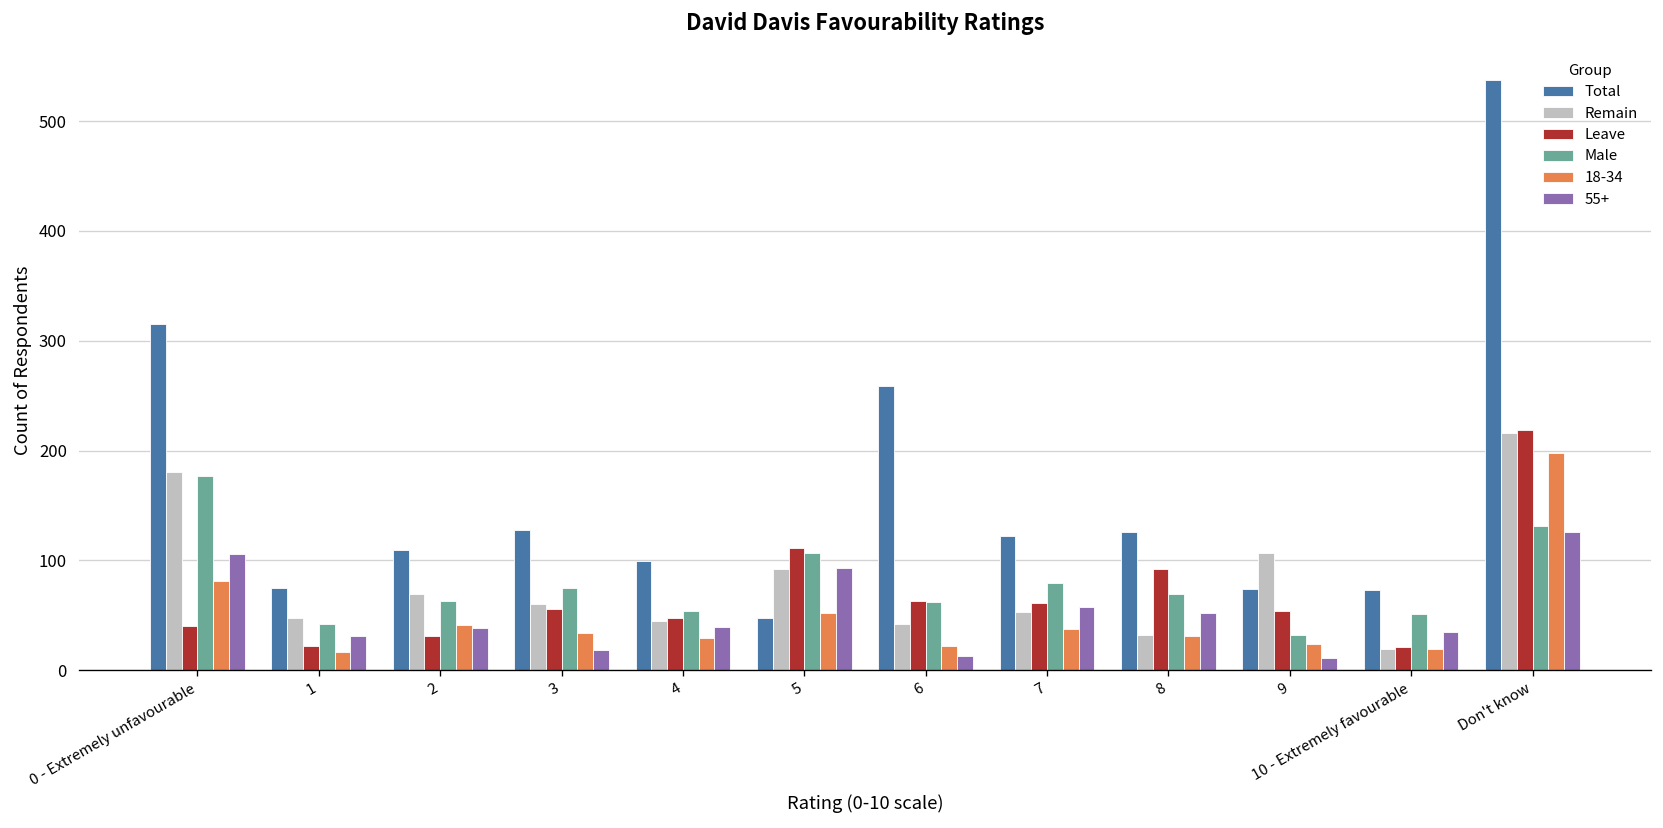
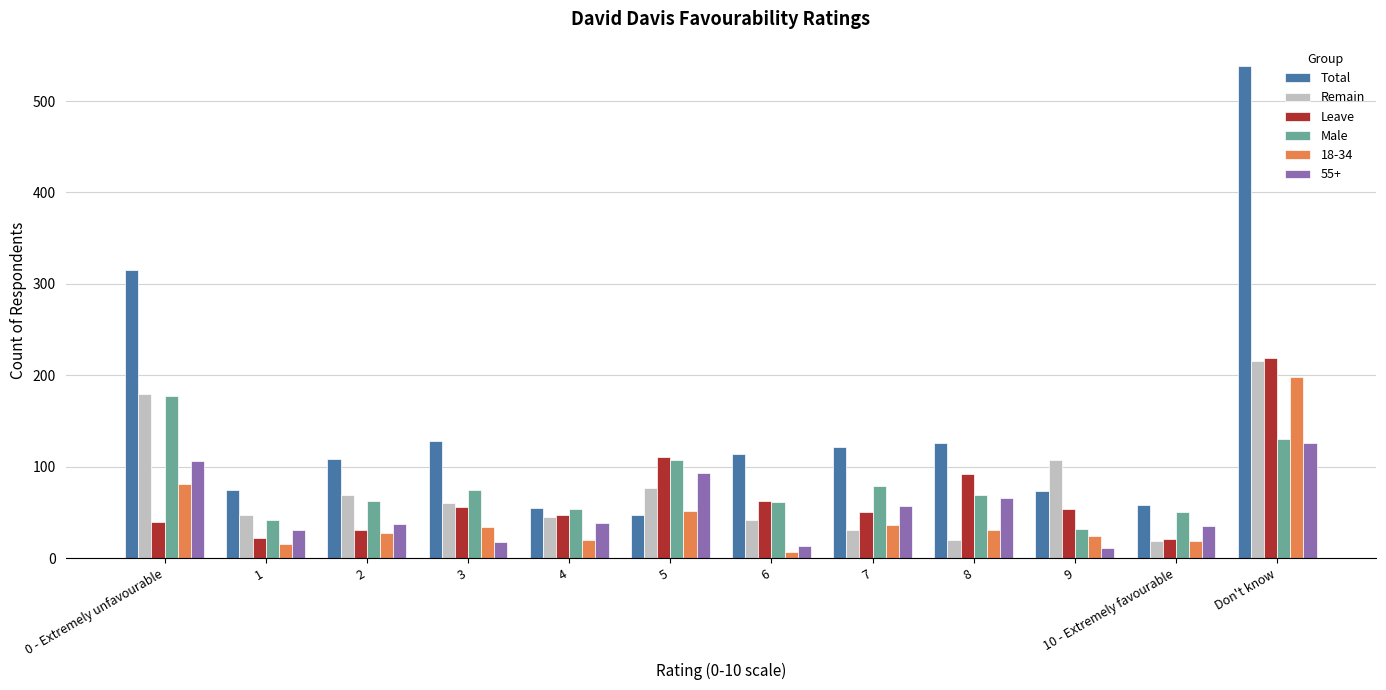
18-34, 2: 40 -> 30
Total, 4: 100 -> 60
18-34, 4: 30 -> 20
Remain, 5: 90 -> 80
Total, 6: 260 -> 110
18-34, 6: 20 -> 10
Remain, 7: 50 -> 30
Leave, 7: 60 -> 50
Remain, 8: 30 -> 20
55+, 8: 50 -> 70
Total, 10 - Extremely favourable: 70 -> 60
